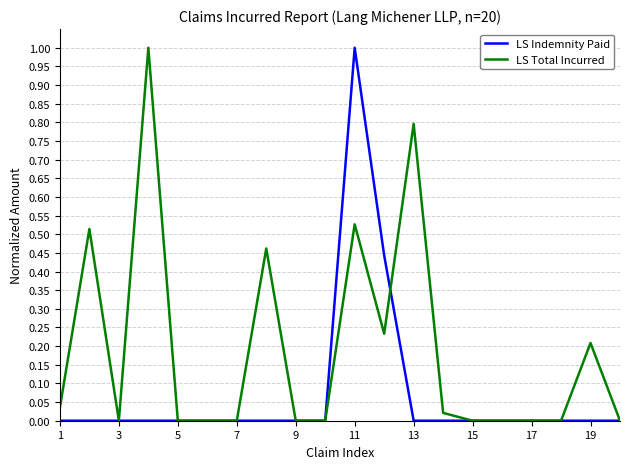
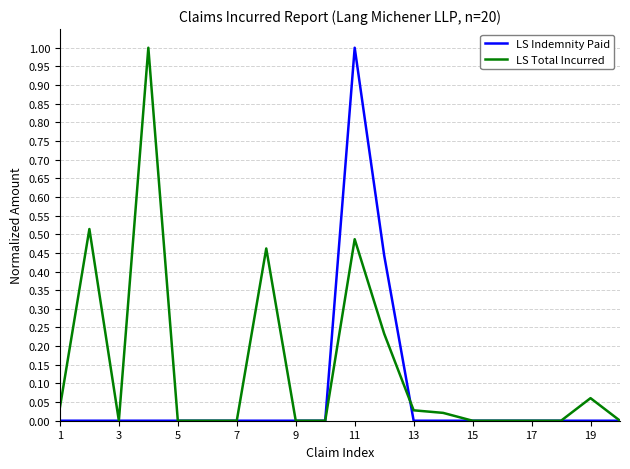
LS Total Incurred, 11: 0.53 -> 0.49
LS Total Incurred, 13: 0.80 -> 0.03
LS Total Incurred, 19: 0.21 -> 0.06
